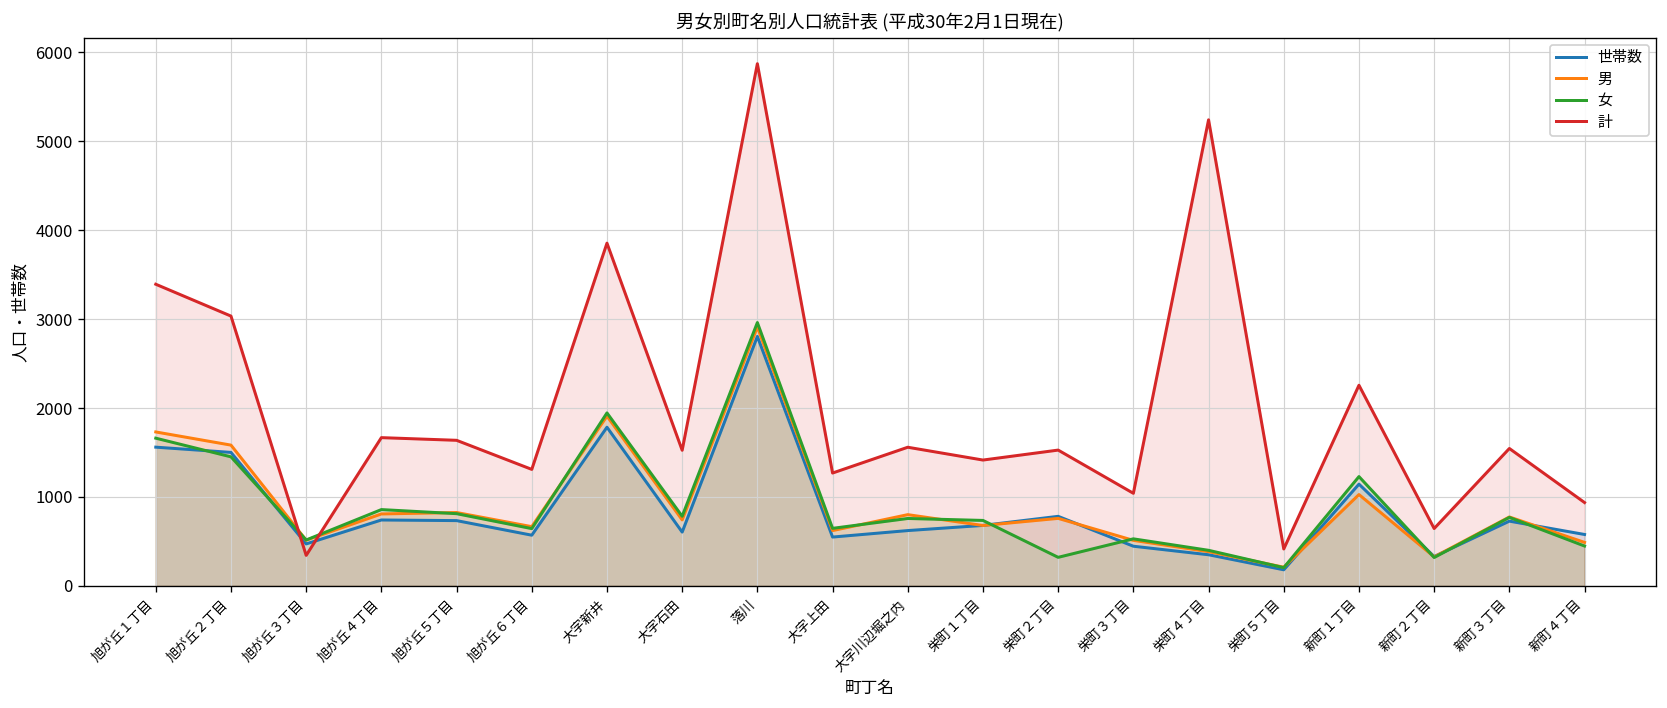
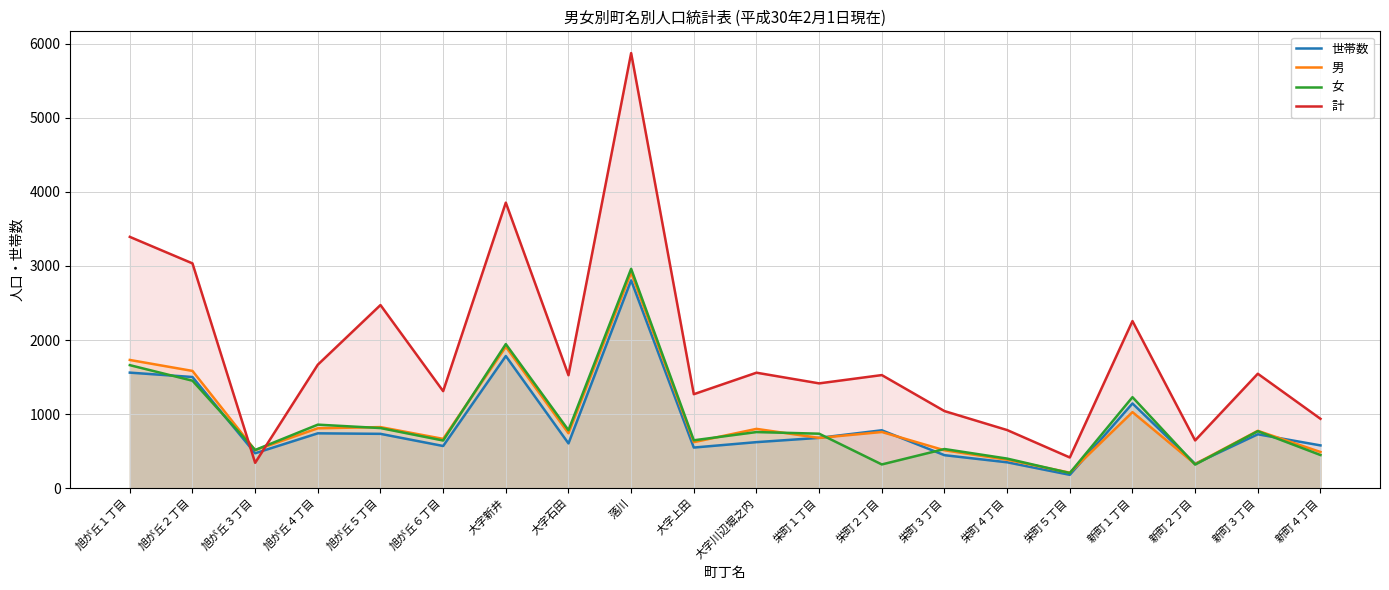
計, 旭が丘５丁目: 1600 -> 2500
計, 栄町４丁目: 5200 -> 800
